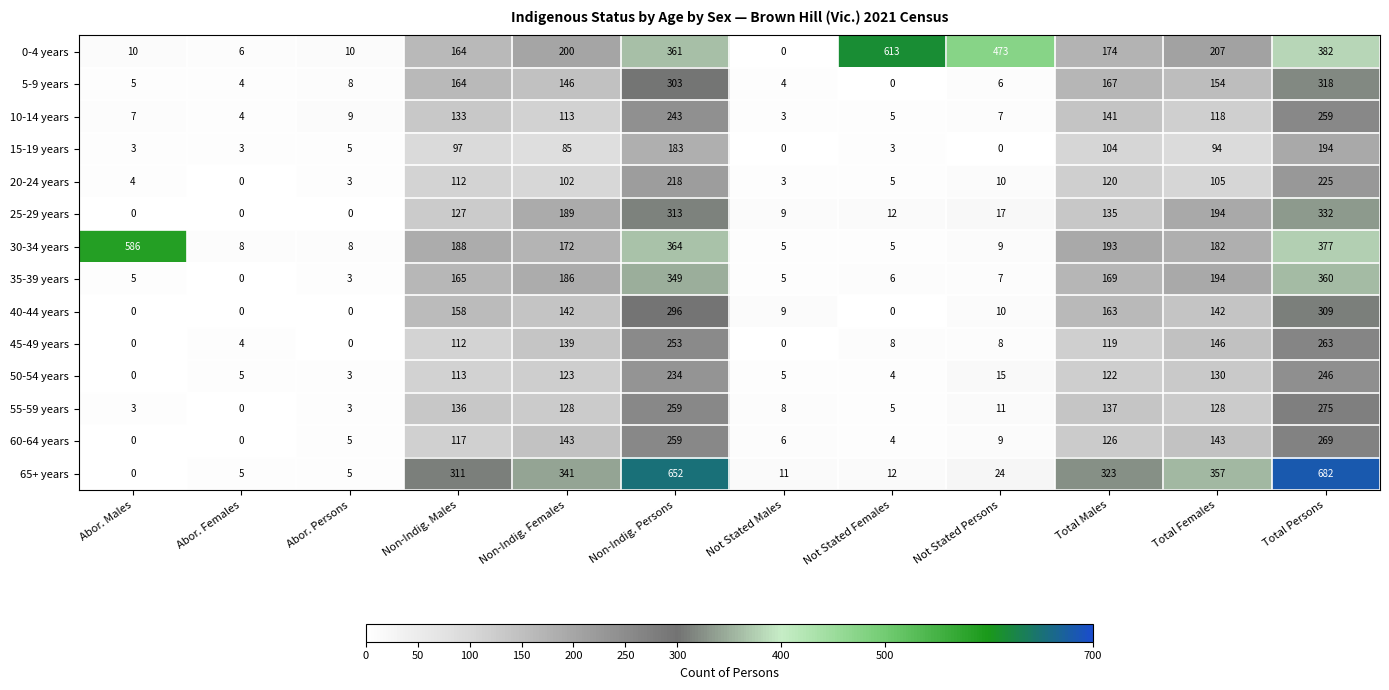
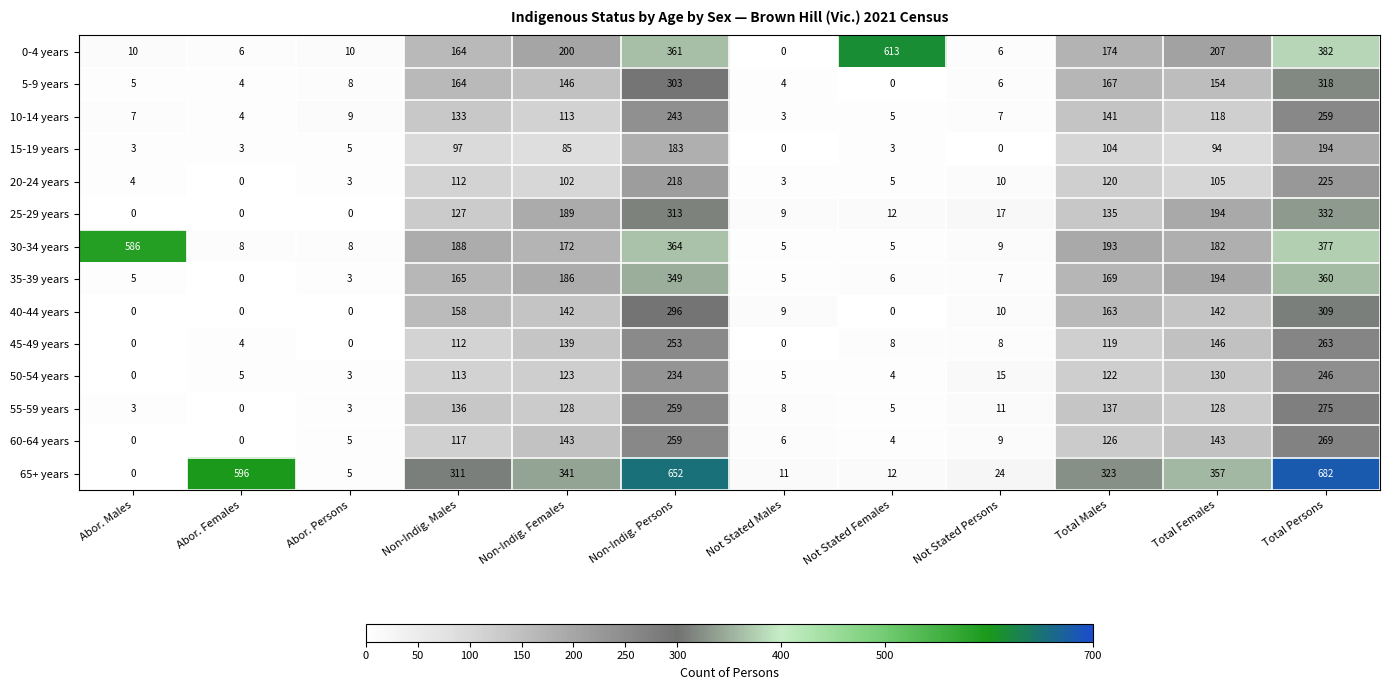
0-4 years, Not Stated Persons: 473 -> 6
65+ years, Abor. Females: 5 -> 596
